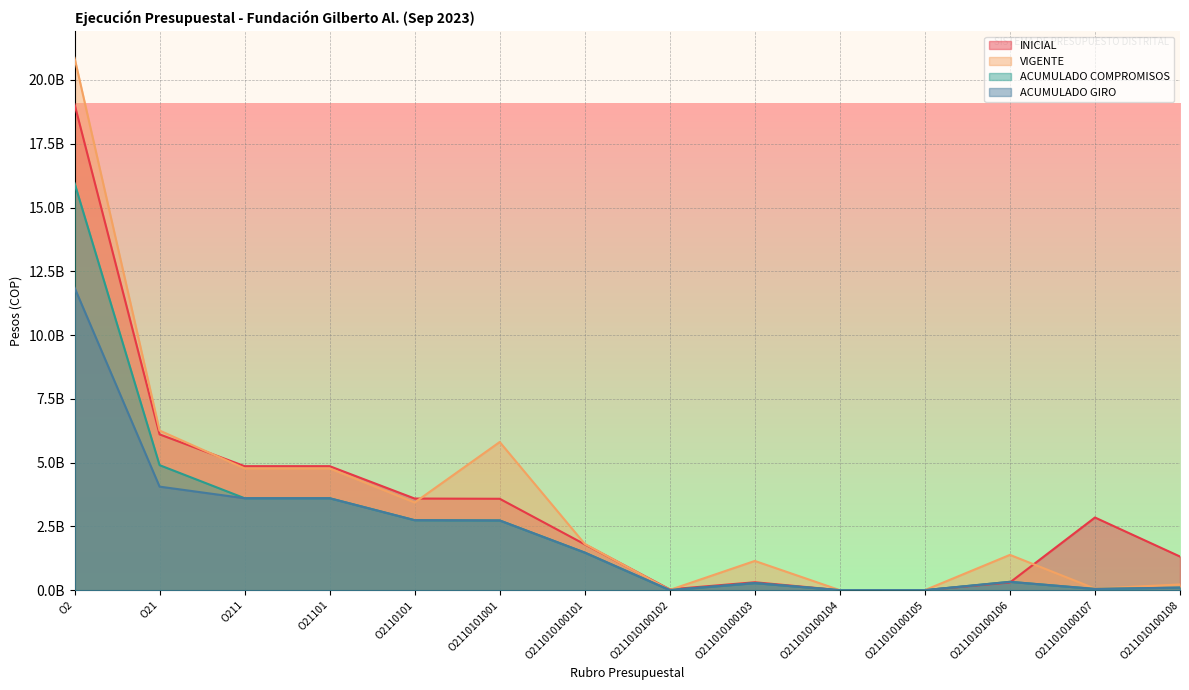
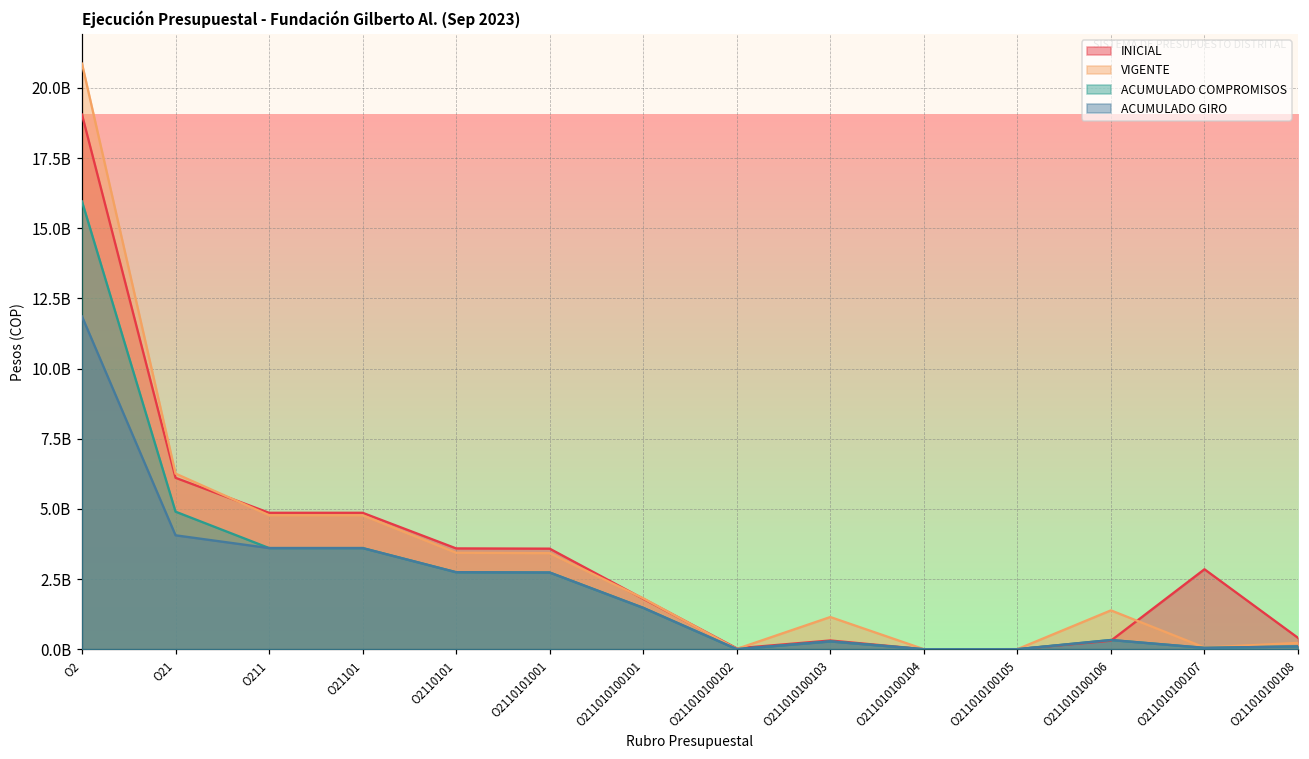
VIGENTE, O2110101001: 5800000000 -> 3400000000
INICIAL, O211010100108: 1300000000 -> 400000000
